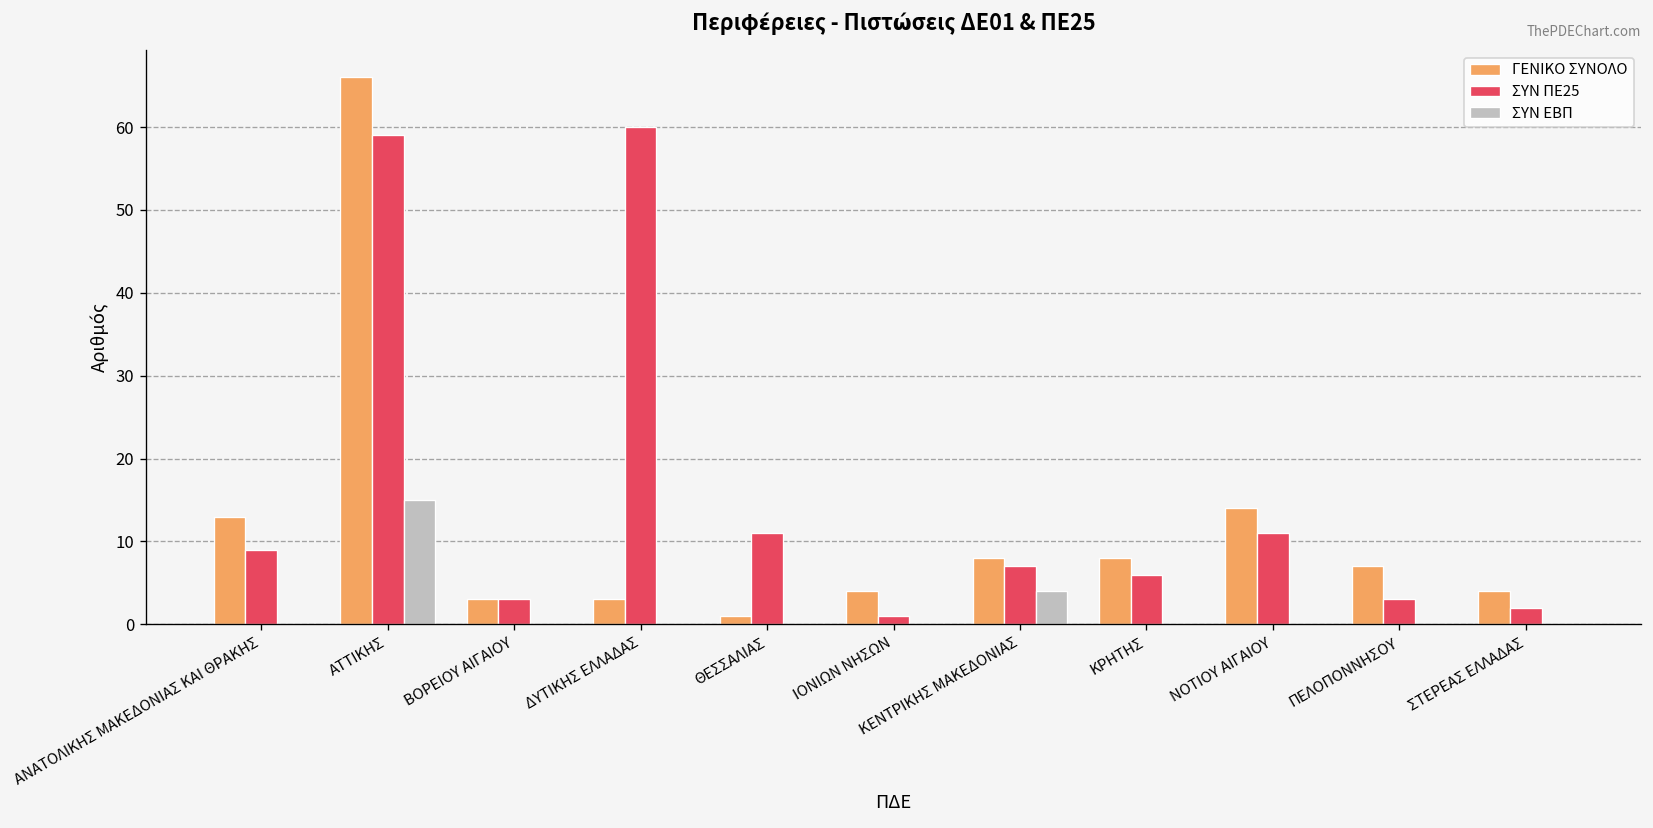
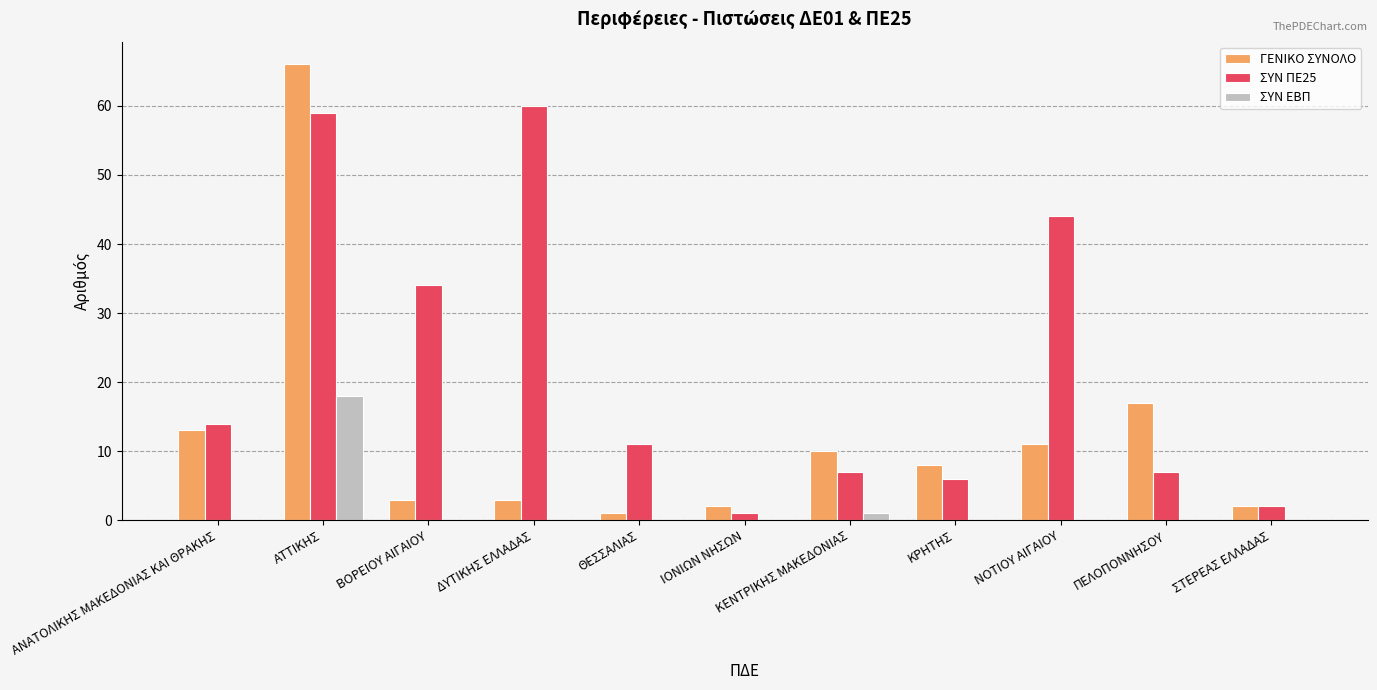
ΣΥΝ ΠΕ25, ΑΝΑΤΟΛΙΚΗΣ ΜΑΚΕΔΟΝΙΑΣ ΚΑΙ ΘΡΑΚΗΣ: 9 -> 14
ΣΥΝ ΕΒΠ, ΑΤΤΙΚΗΣ: 15 -> 18
ΣΥΝ ΠΕ25, ΒΟΡΕΙΟΥ ΑΙΓΑΙΟΥ: 3 -> 34
ΓΕΝΙΚΟ ΣΥΝΟΛΟ, ΙΟΝΙΩΝ ΝΗΣΩΝ: 4 -> 2
ΓΕΝΙΚΟ ΣΥΝΟΛΟ, ΚΕΝΤΡΙΚΗΣ ΜΑΚΕΔΟΝΙΑΣ: 8 -> 10
ΣΥΝ ΕΒΠ, ΚΕΝΤΡΙΚΗΣ ΜΑΚΕΔΟΝΙΑΣ: 4 -> 1
ΓΕΝΙΚΟ ΣΥΝΟΛΟ, ΝΟΤΙΟΥ ΑΙΓΑΙΟΥ: 14 -> 11
ΣΥΝ ΠΕ25, ΝΟΤΙΟΥ ΑΙΓΑΙΟΥ: 11 -> 44
ΓΕΝΙΚΟ ΣΥΝΟΛΟ, ΠΕΛΟΠΟΝΝΗΣΟΥ: 7 -> 17
ΣΥΝ ΠΕ25, ΠΕΛΟΠΟΝΝΗΣΟΥ: 3 -> 7
ΓΕΝΙΚΟ ΣΥΝΟΛΟ, ΣΤΕΡΕΑΣ ΕΛΛΑΔΑΣ: 4 -> 2
